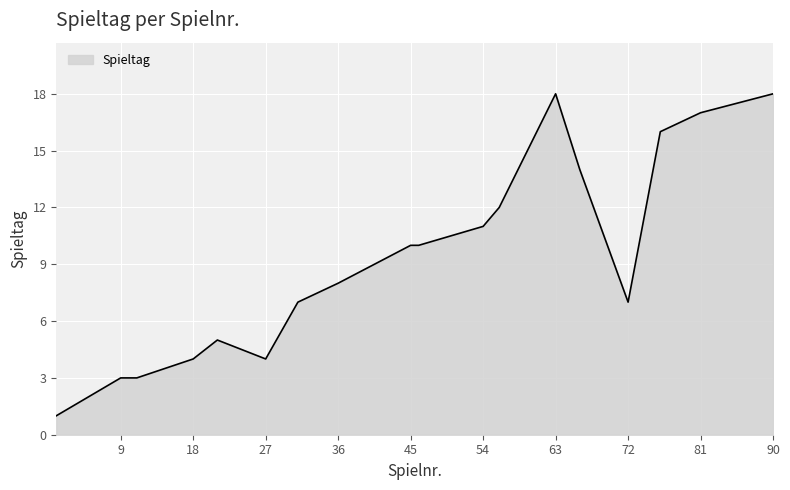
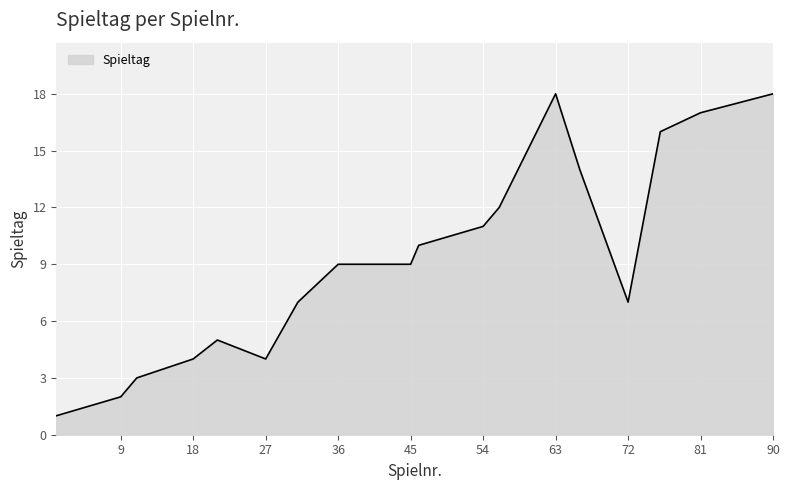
9: 3 -> 2
36: 8 -> 9
45: 10 -> 9
